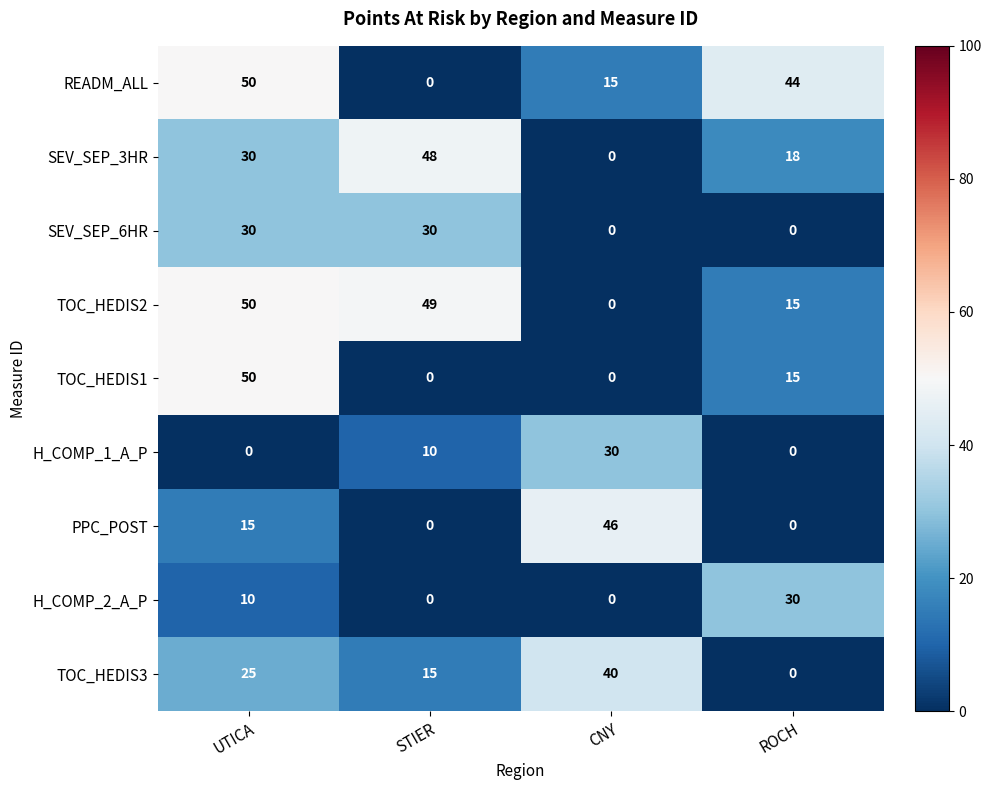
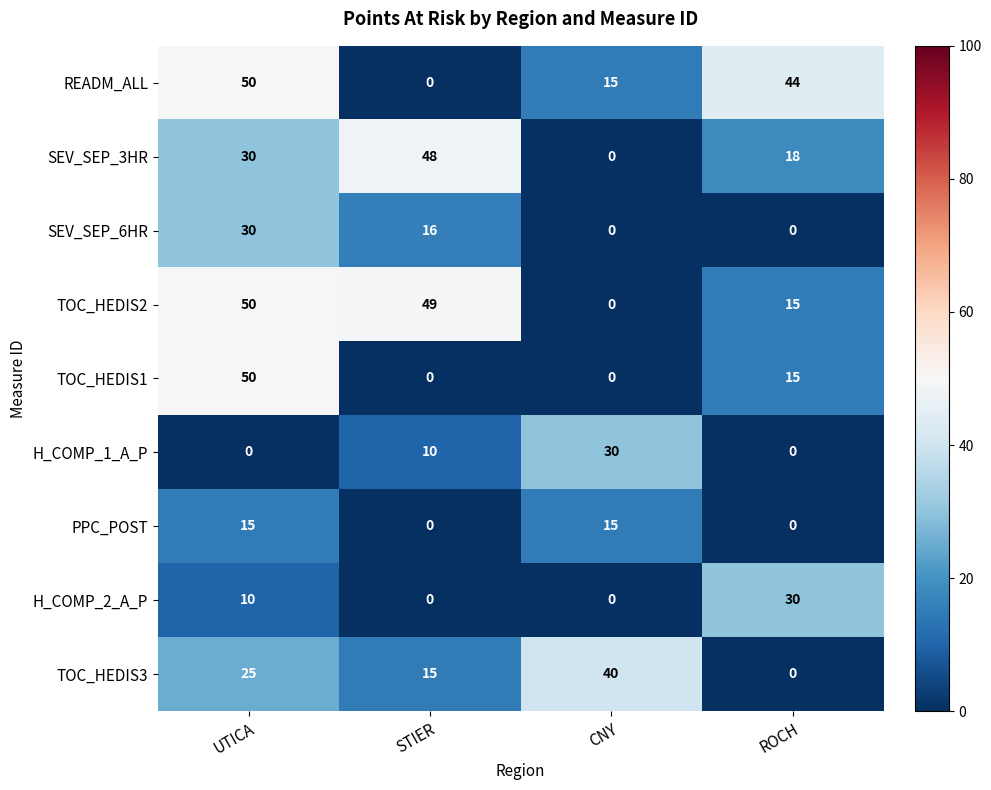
SEV_SEP_6HR, STIER: 30 -> 16
PPC_POST, CNY: 46 -> 15
